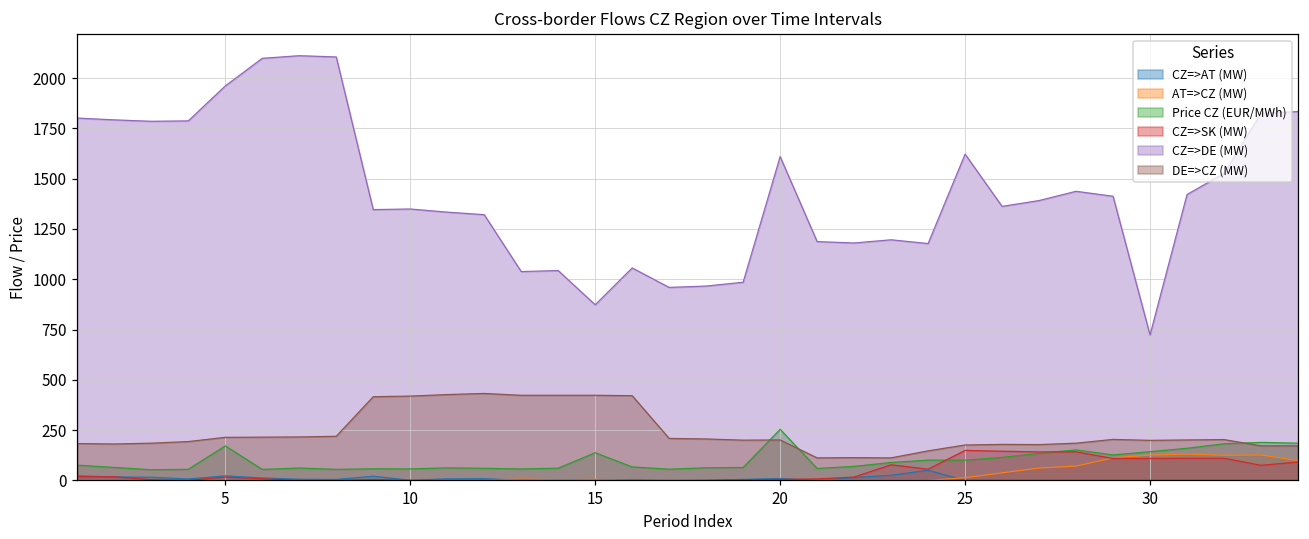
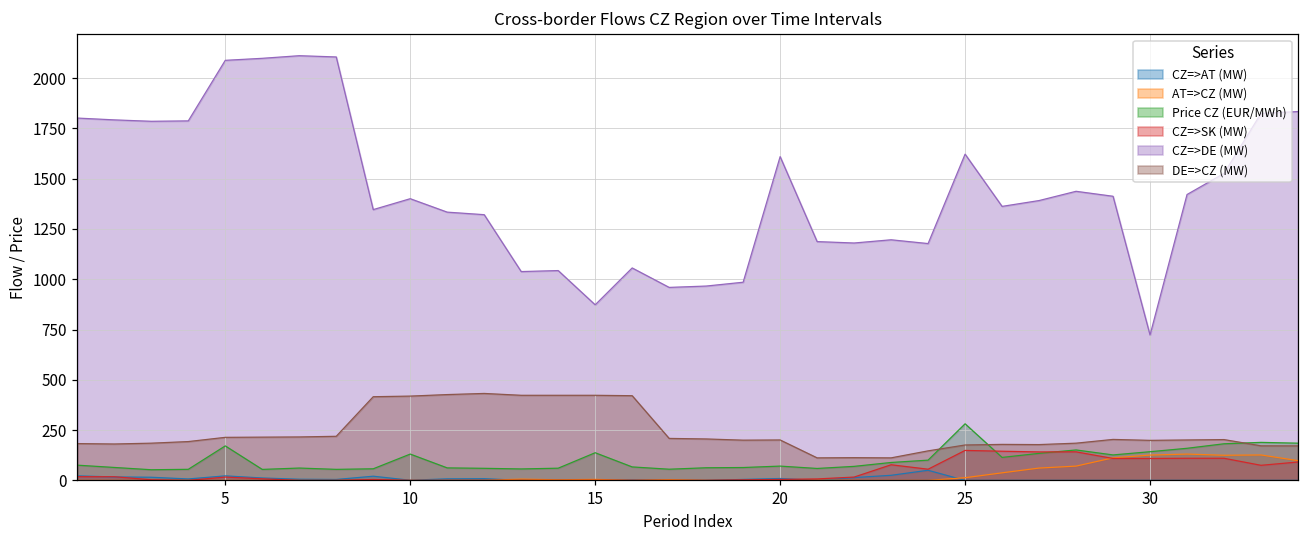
CZ=>DE (MW), 5: 1960 -> 2090
Price CZ (EUR/MWh), 10: 60 -> 130
CZ=>DE (MW), 10: 1350 -> 1400
Price CZ (EUR/MWh), 20: 250 -> 70
Price CZ (EUR/MWh), 25: 100 -> 280
